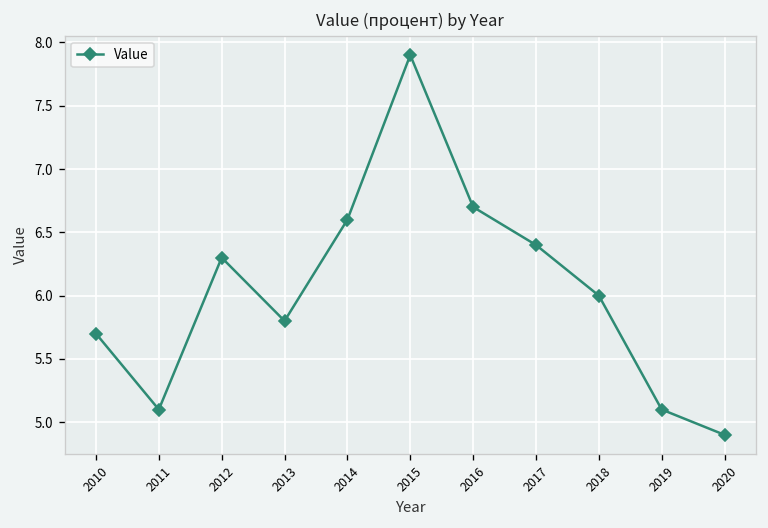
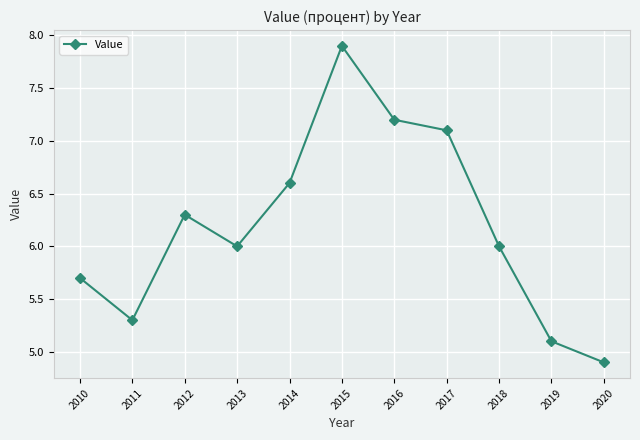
2011: 5.1 -> 5.3
2013: 5.8 -> 6.0
2016: 6.7 -> 7.2
2017: 6.4 -> 7.1
